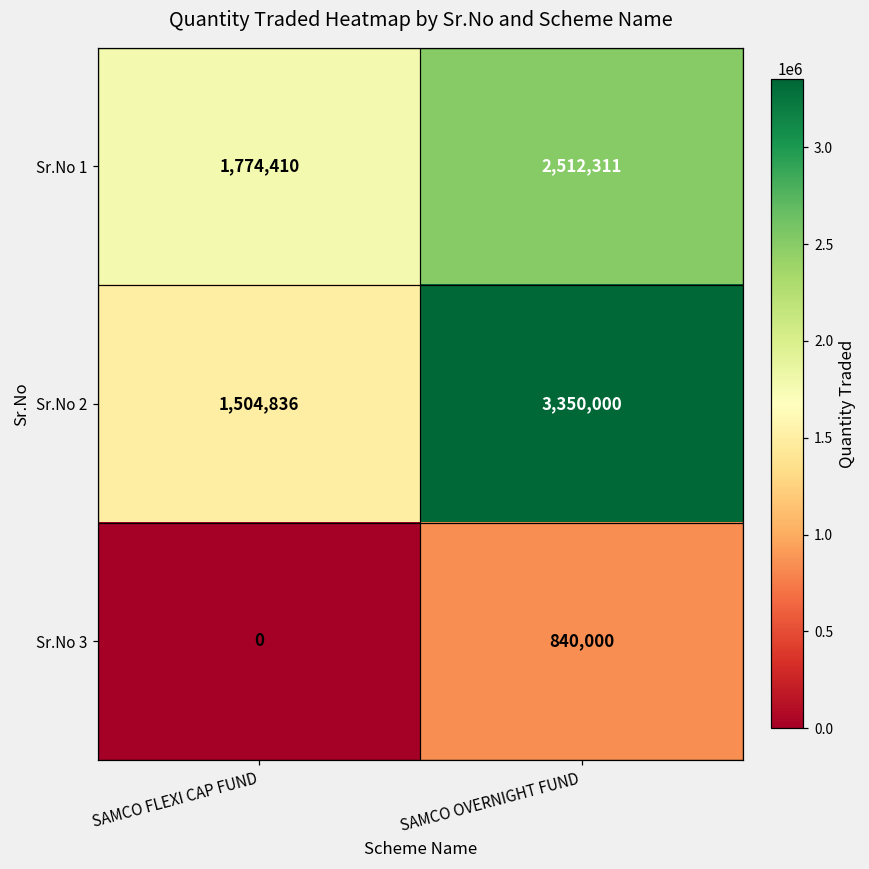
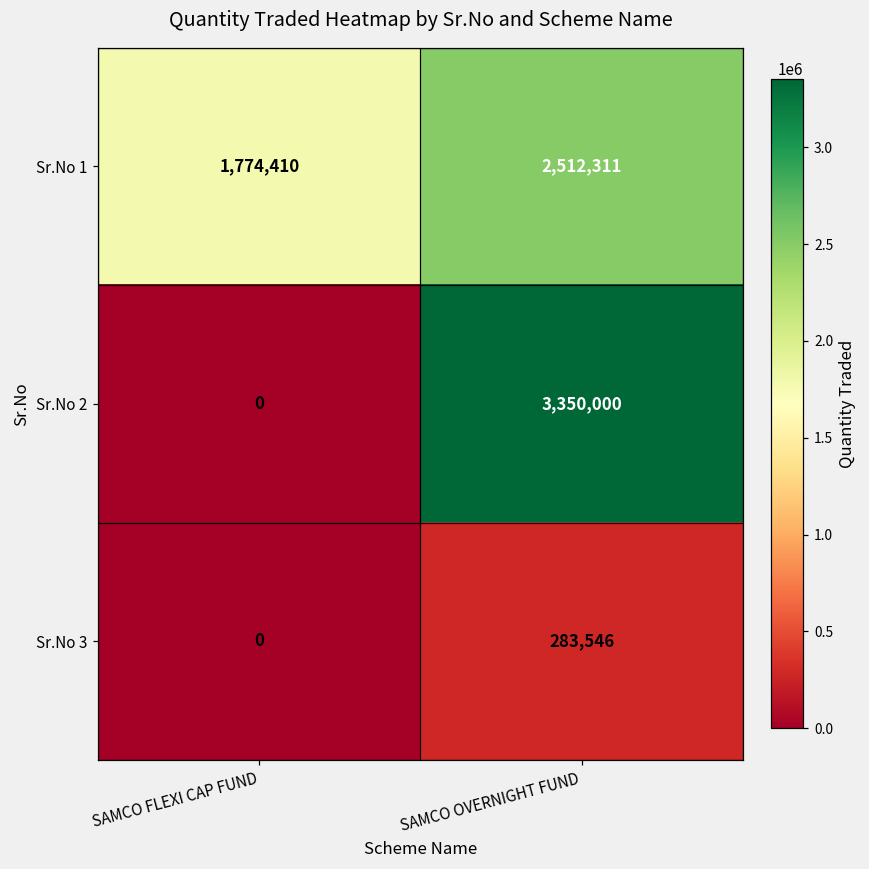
Sr.No 2, SAMCO FLEXI CAP FUND: 1,504,836 -> 0
Sr.No 3, SAMCO OVERNIGHT FUND: 840,000 -> 283,546
